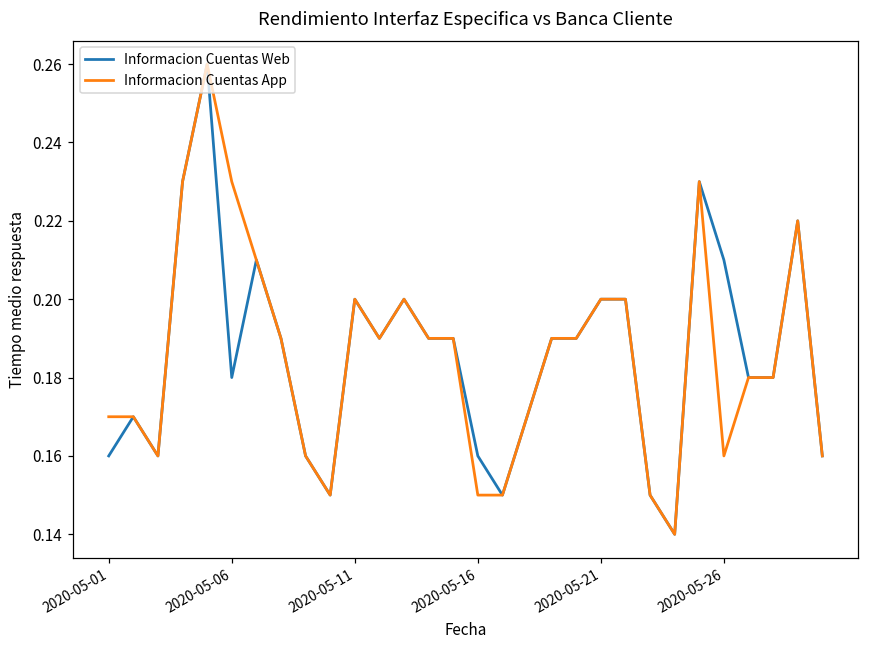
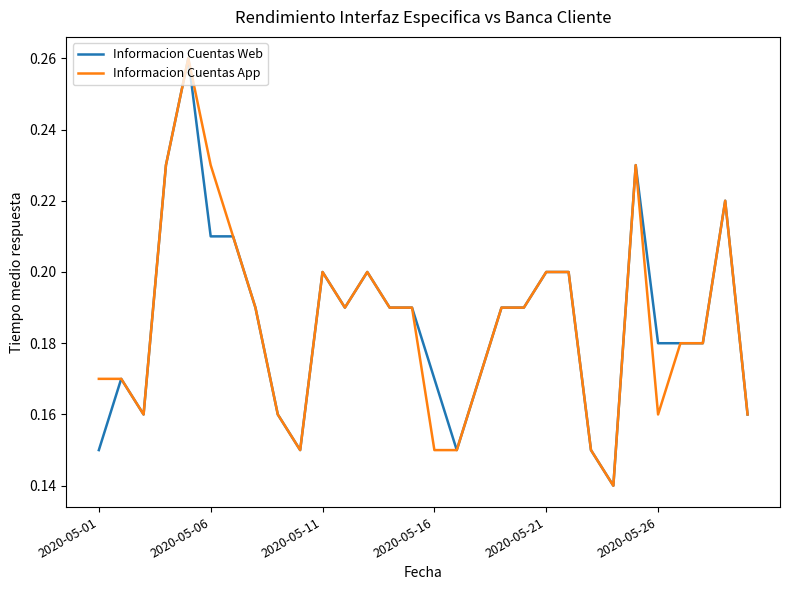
Informacion Cuentas Web, 2020-05-01: 0.16 -> 0.15
Informacion Cuentas Web, 2020-05-06: 0.18 -> 0.21
Informacion Cuentas Web, 2020-05-16: 0.16 -> 0.17
Informacion Cuentas Web, 2020-05-26: 0.21 -> 0.18
